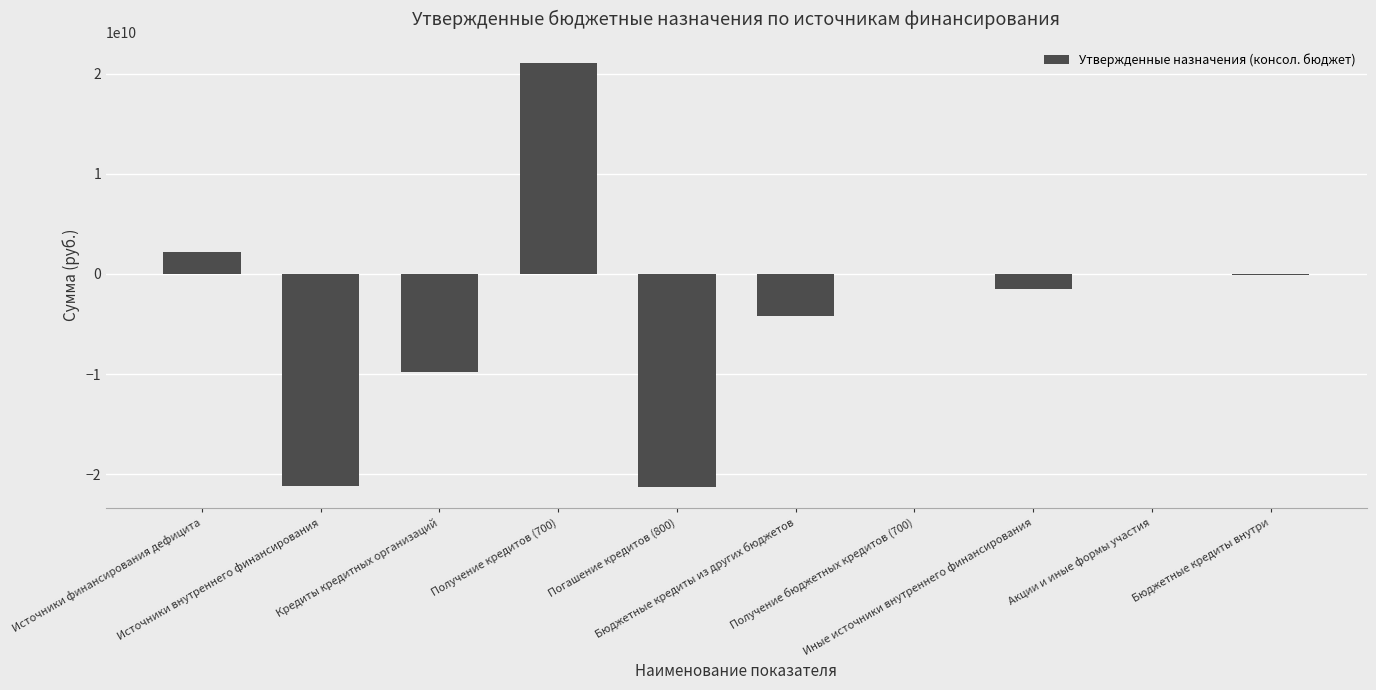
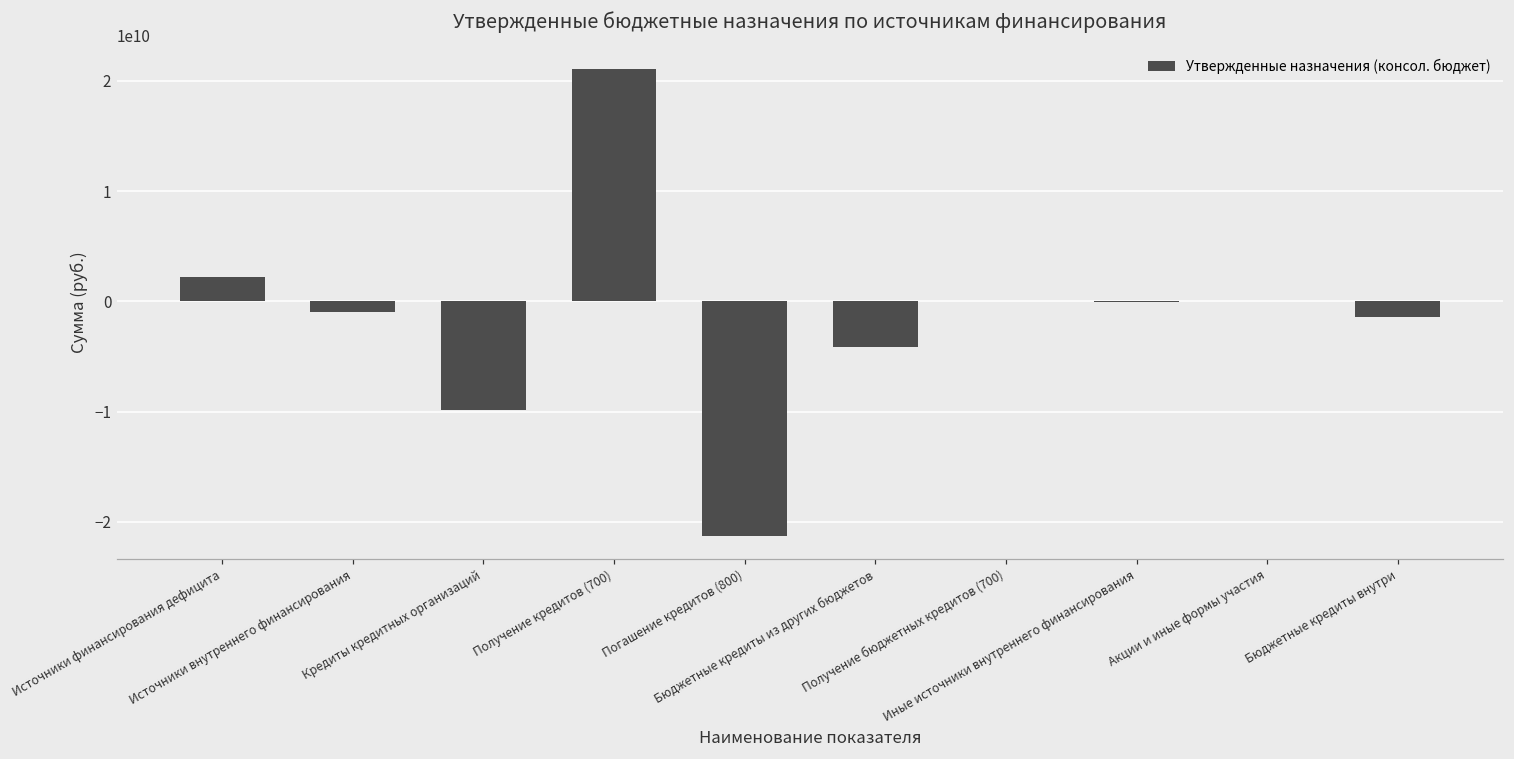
Источники внутреннего финансирования: -21100000000 -> -900000000
Иные источники внутреннего финансирования: -1500000000 -> -100000000
Бюджетные кредиты внутри: -100000000 -> -1400000000
